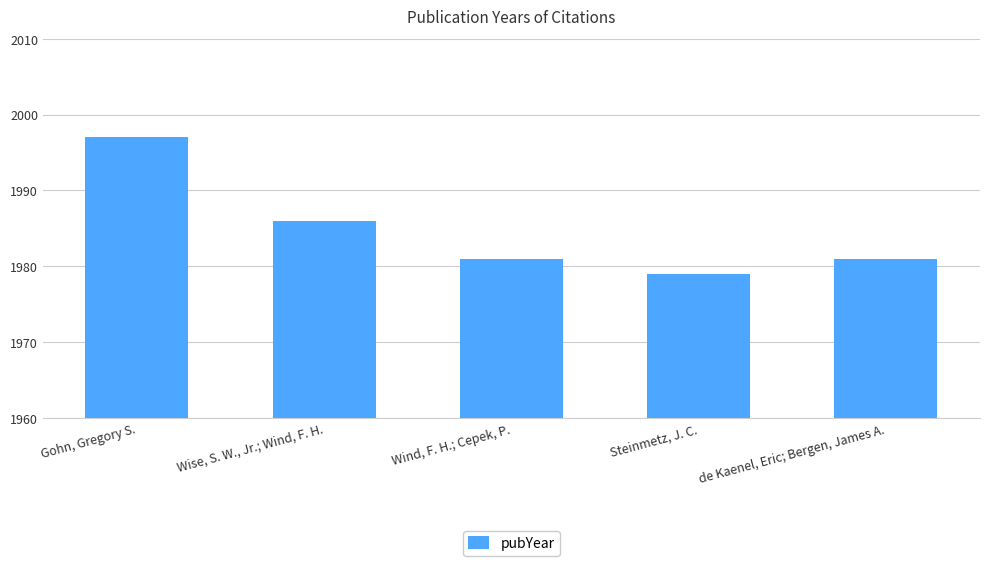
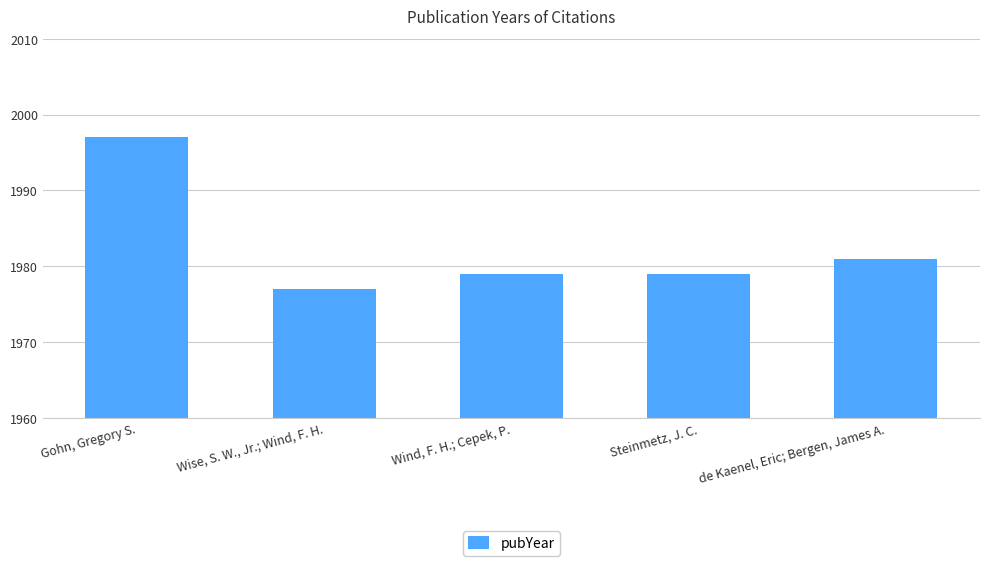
Wise, S. W., Jr.; Wind, F. H.: 1986 -> 1977
Wind, F. H.; Cepek, P.: 1981 -> 1979
